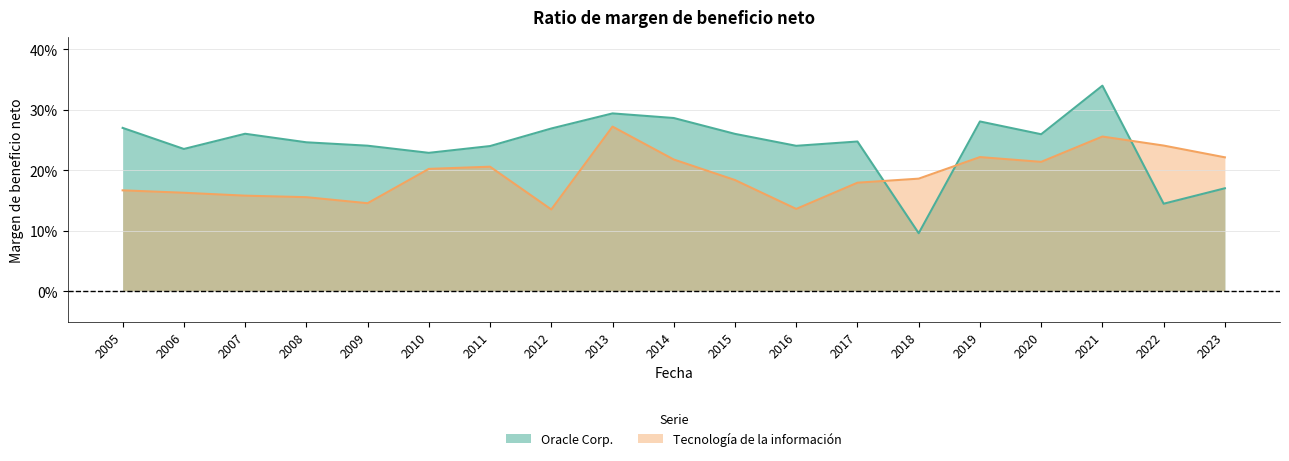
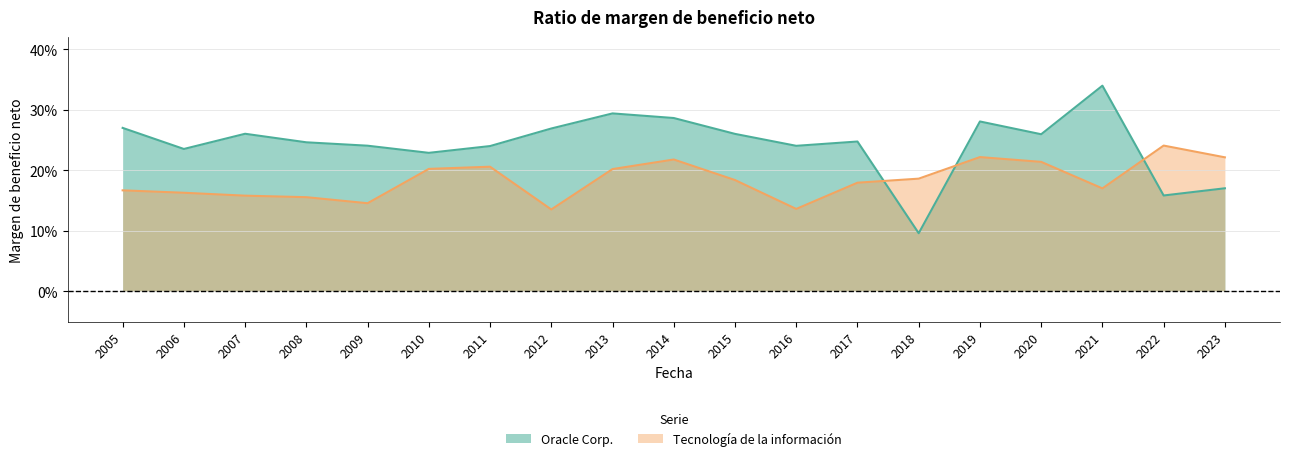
Tecnología de la información, 2013: 27% -> 20%
Tecnología de la información, 2021: 26% -> 17%
Oracle Corp., 2022: 14% -> 16%
